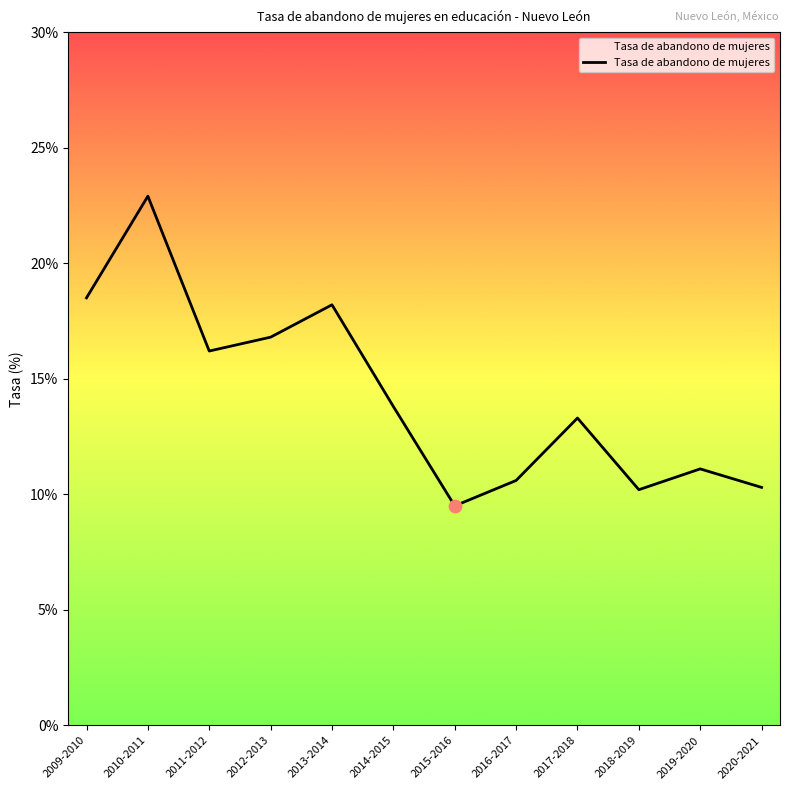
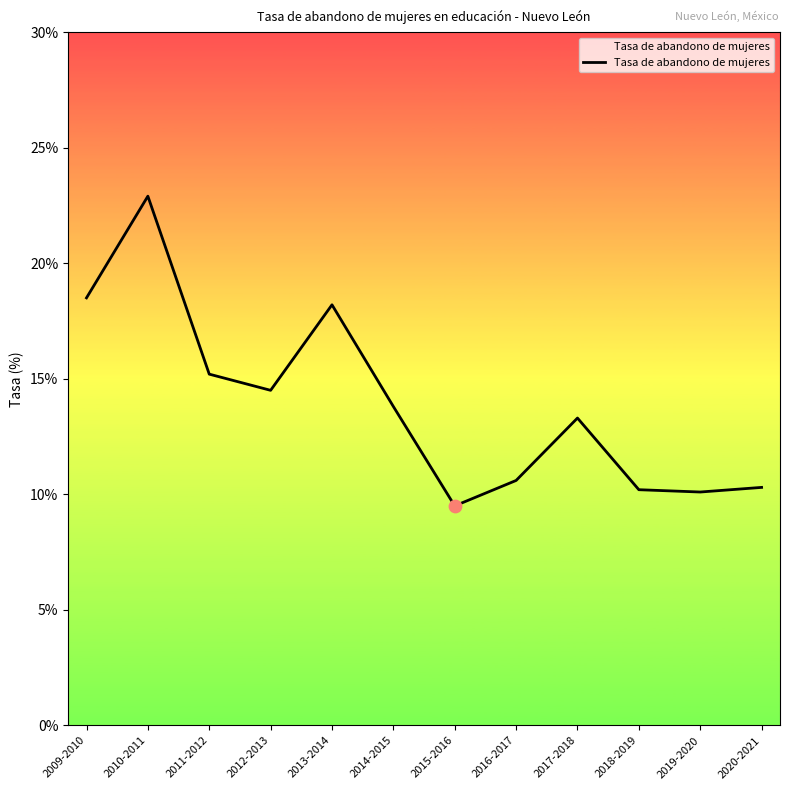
Tasa de abandono de mujeres, 2011-2012: 16.2% -> 15.2%
Tasa de abandono de mujeres, 2012-2013: 16.8% -> 14.5%
Tasa de abandono de mujeres, 2019-2020: 11.1% -> 10.1%
